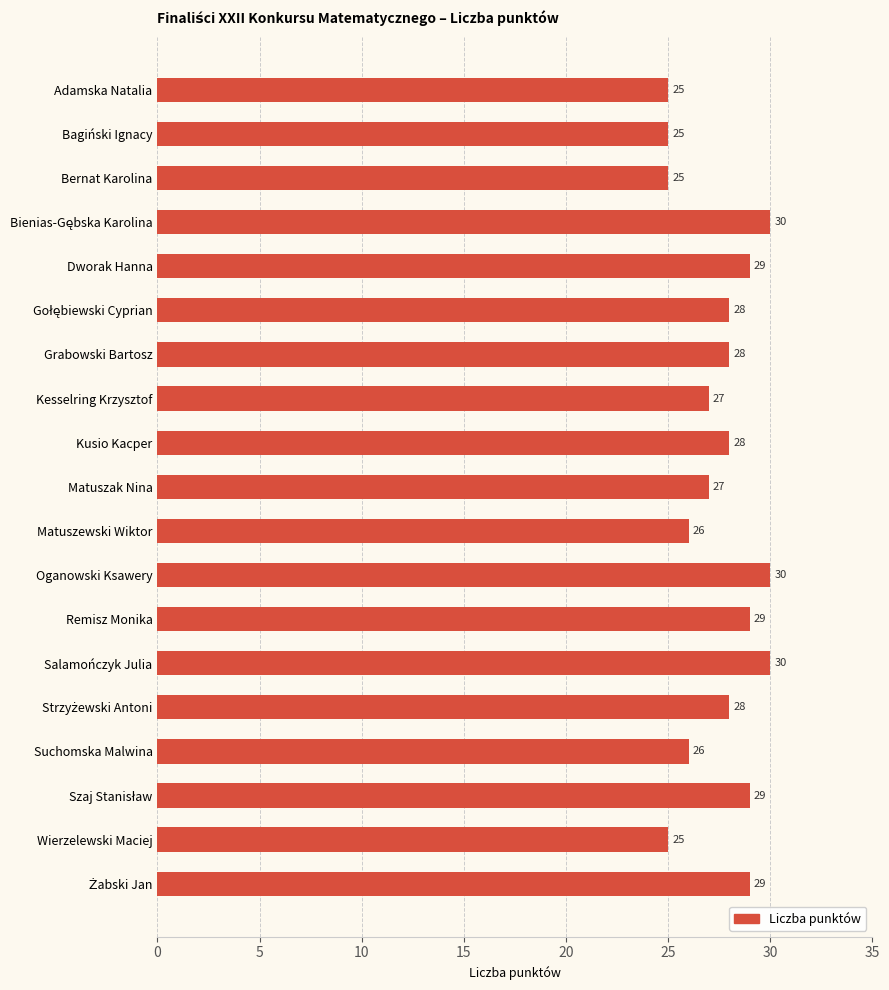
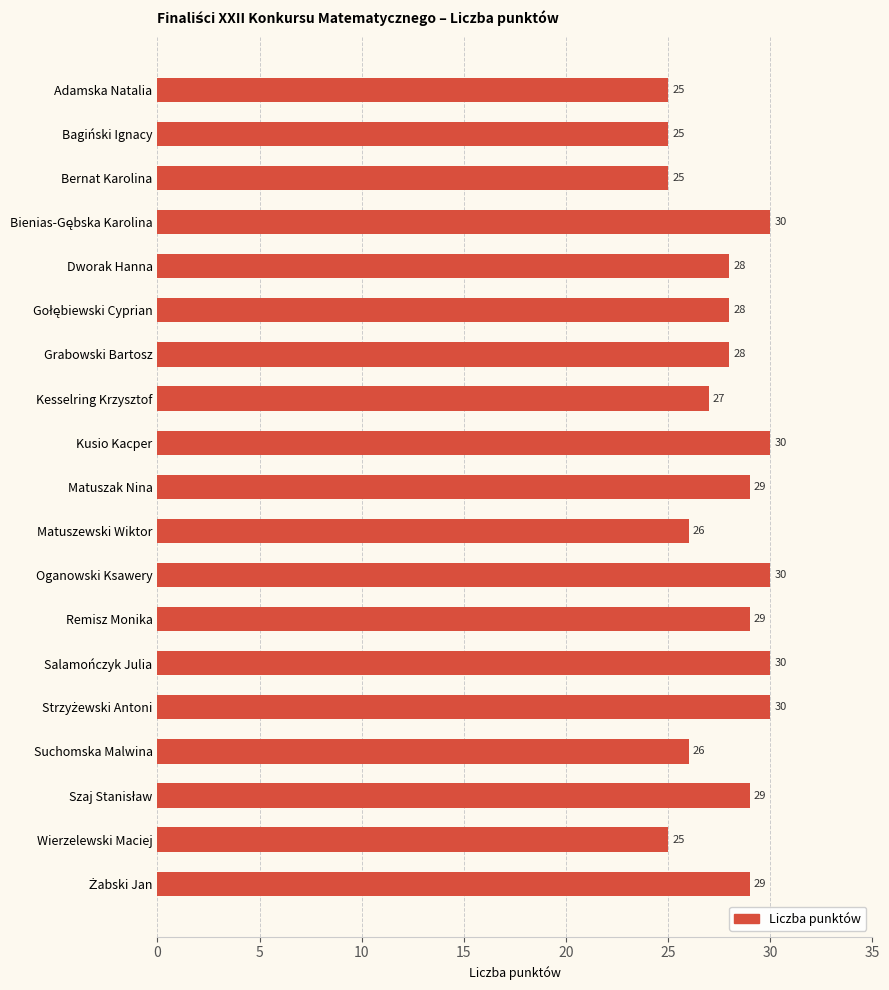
Dworak Hanna: 29 -> 28
Kusio Kacper: 28 -> 30
Matuszak Nina: 27 -> 29
Strzyżewski Antoni: 28 -> 30
